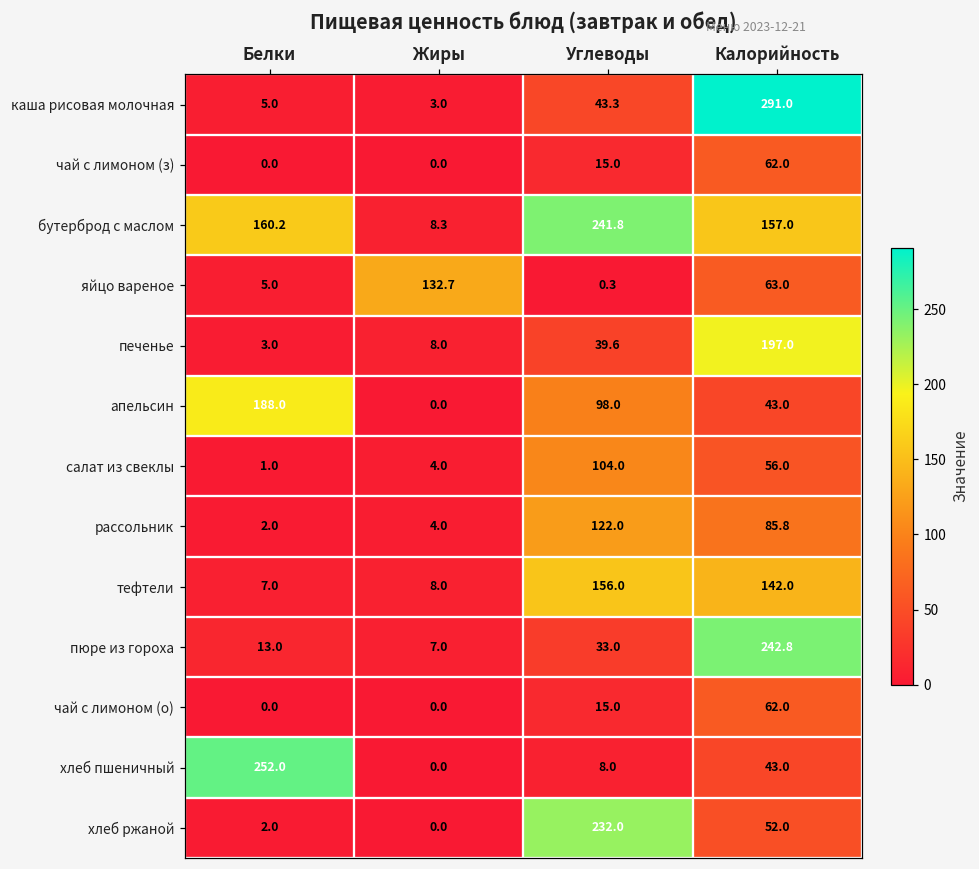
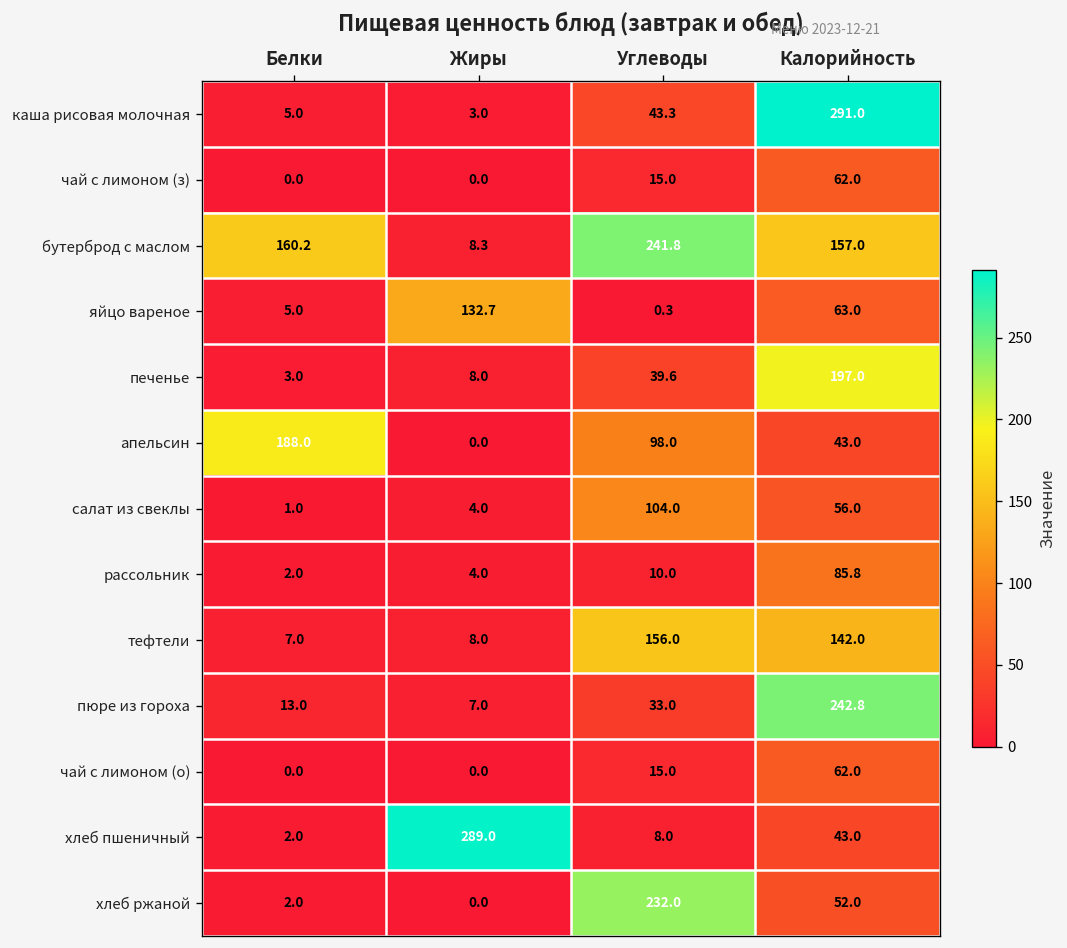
рассольник, Углеводы: 122.0 -> 10.0
хлеб пшеничный, Белки: 252.0 -> 2.0
хлеб пшеничный, Жиры: 0.0 -> 289.0
